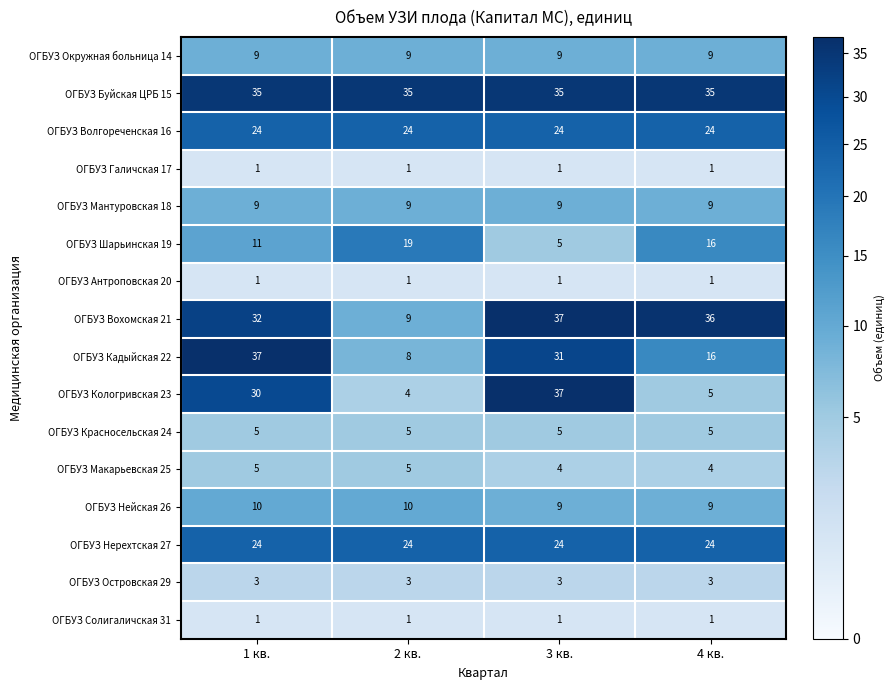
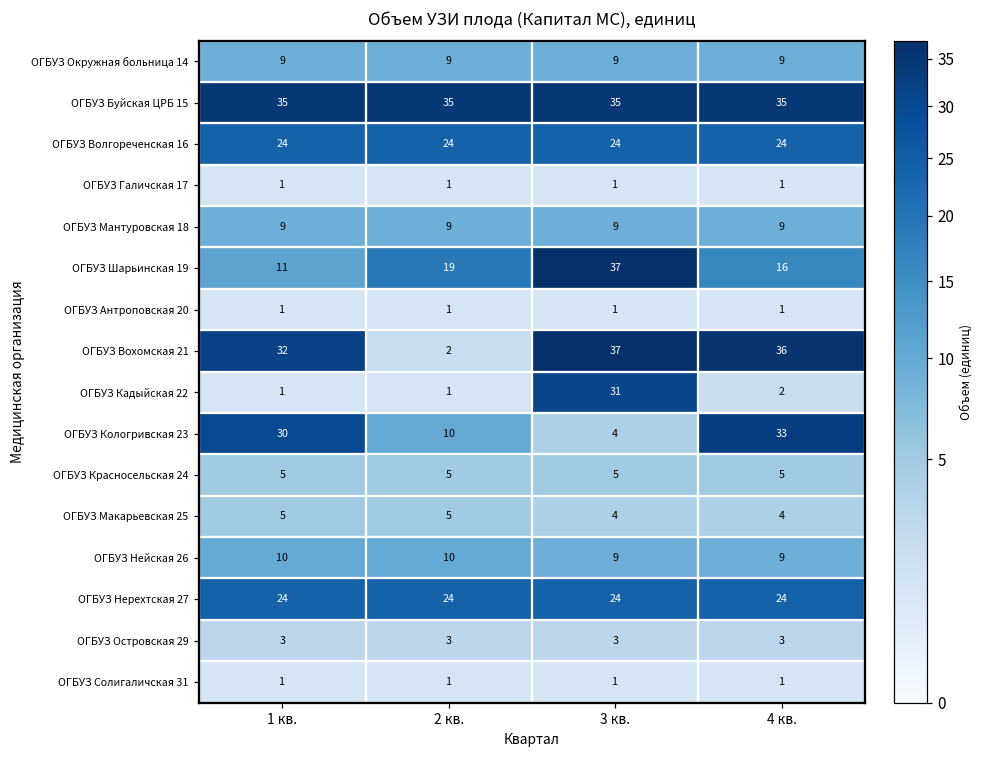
ОГБУЗ Шарьинская 19, 3 кв.: 5 -> 37
ОГБУЗ Вохомская 21, 2 кв.: 9 -> 2
ОГБУЗ Кадыйская 22, 1 кв.: 37 -> 1
ОГБУЗ Кадыйская 22, 2 кв.: 8 -> 1
ОГБУЗ Кадыйская 22, 4 кв.: 16 -> 2
ОГБУЗ Кологривская 23, 2 кв.: 4 -> 10
ОГБУЗ Кологривская 23, 3 кв.: 37 -> 4
ОГБУЗ Кологривская 23, 4 кв.: 5 -> 33
